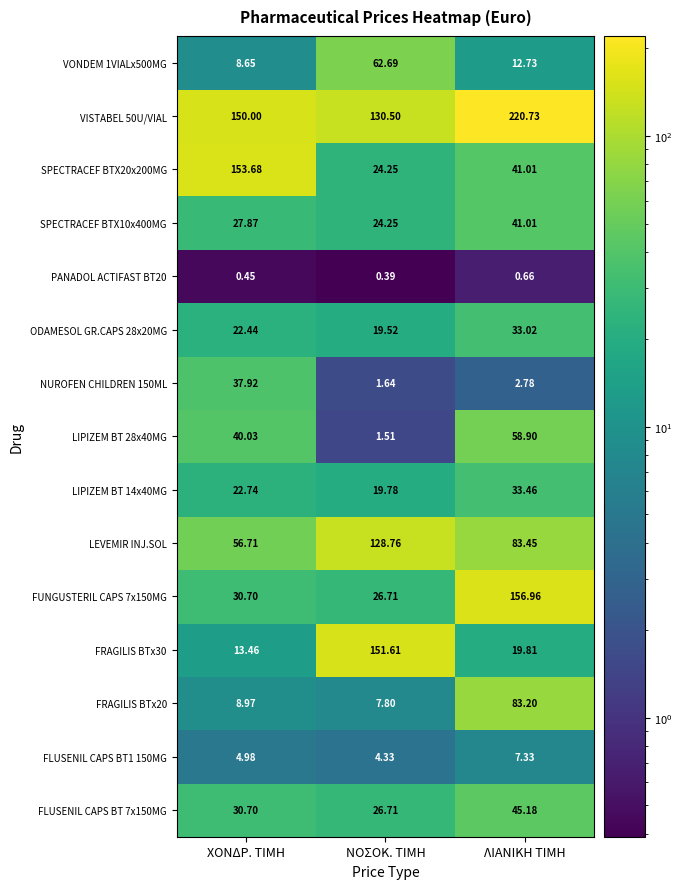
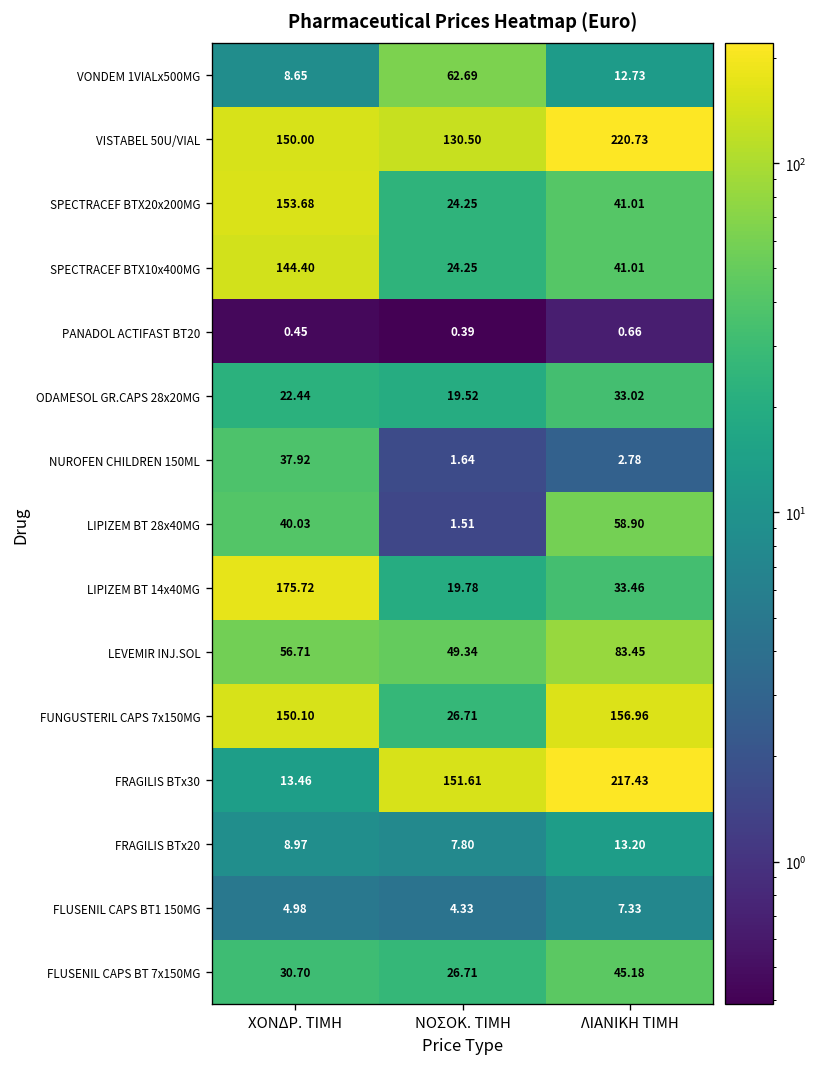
SPECTRACEF BTX10x400MG, ΧΟΝΔΡ. ΤΙΜΗ: 27.87 -> 144.40
LIPIZEM BT 14x40MG, ΧΟΝΔΡ. ΤΙΜΗ: 22.74 -> 175.72
LEVEMIR INJ.SOL, ΝΟΣΟΚ. ΤΙΜΗ: 128.76 -> 49.34
FUNGUSTERIL CAPS 7x150MG, ΧΟΝΔΡ. ΤΙΜΗ: 30.70 -> 150.10
FRAGILIS BTx30, ΛΙΑΝΙΚΗ ΤΙΜΗ: 19.81 -> 217.43
FRAGILIS BTx20, ΛΙΑΝΙΚΗ ΤΙΜΗ: 83.20 -> 13.20
